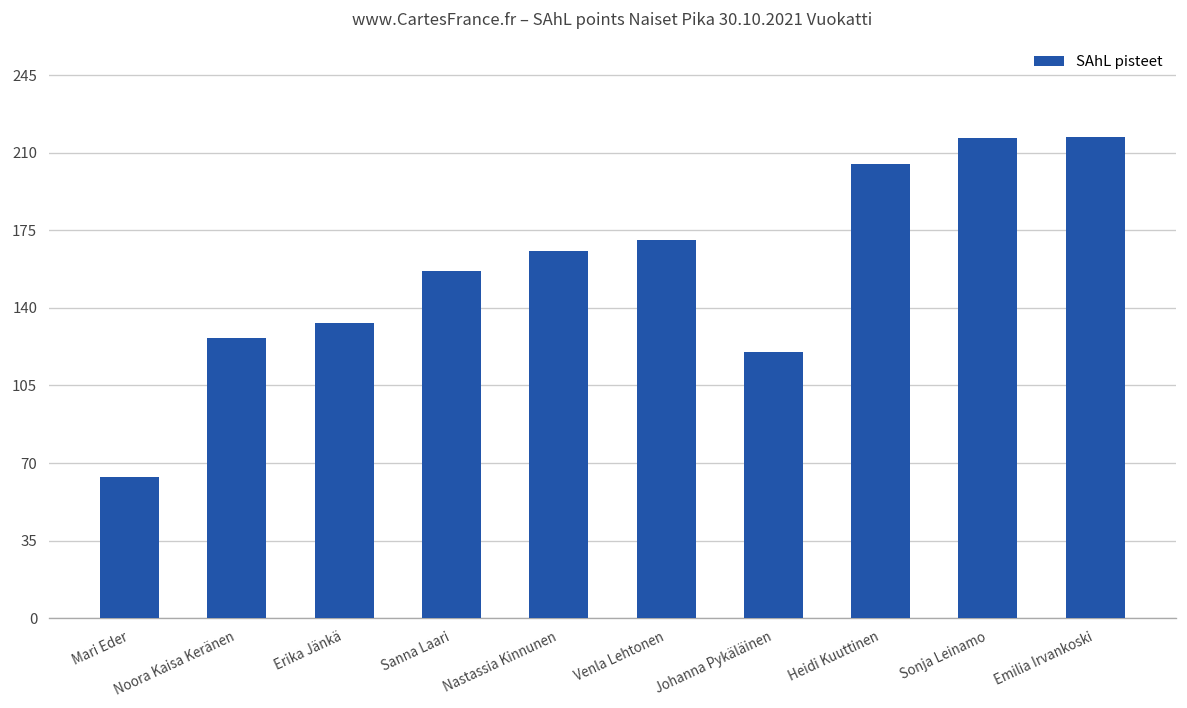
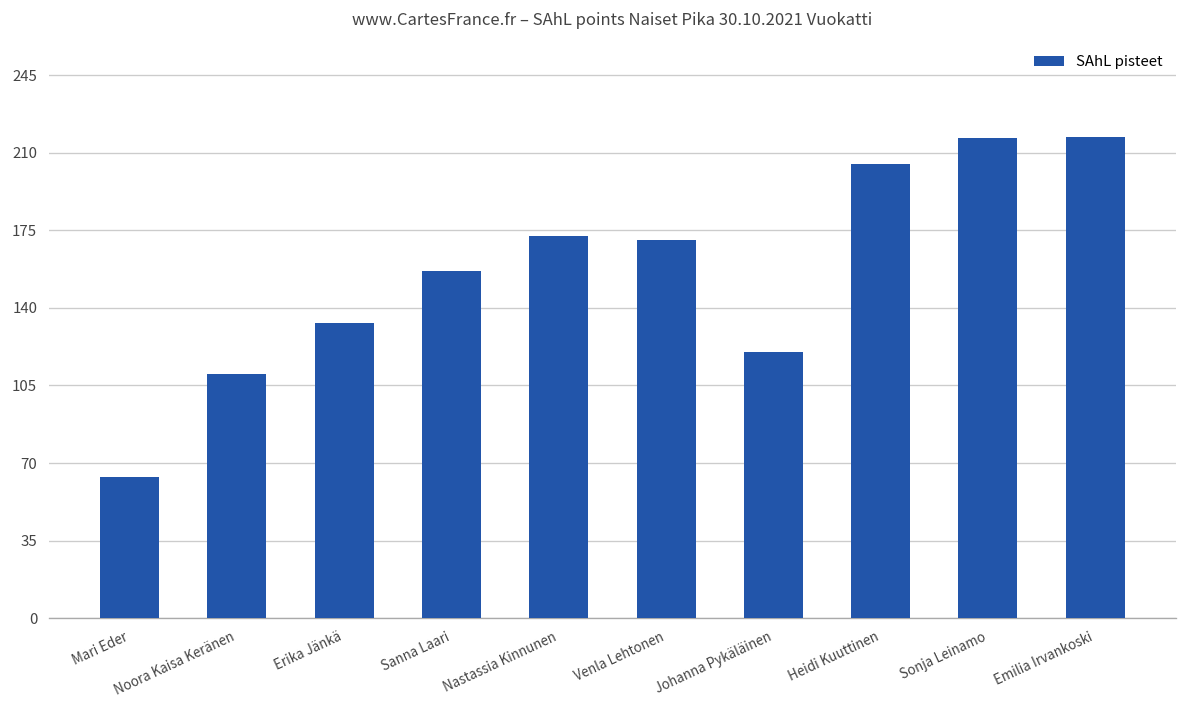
Noora Kaisa Keränen: 126 -> 110
Nastassia Kinnunen: 166 -> 172
